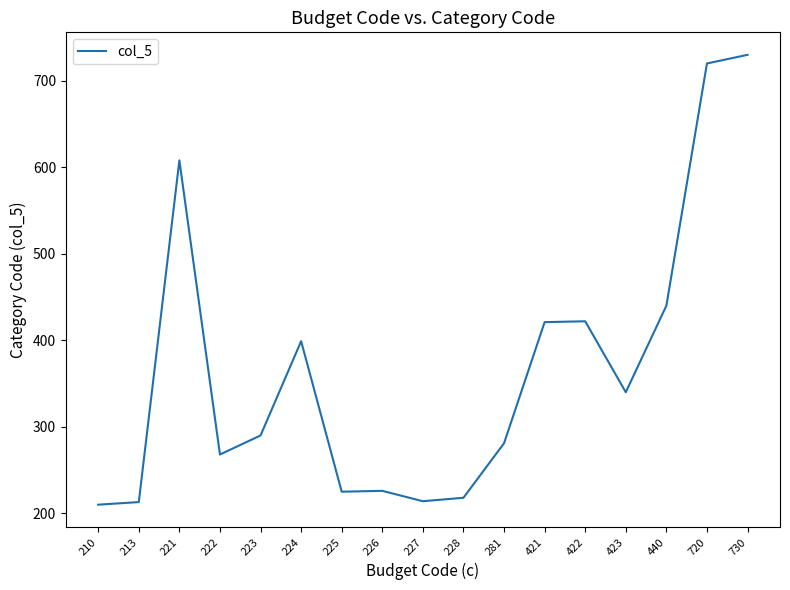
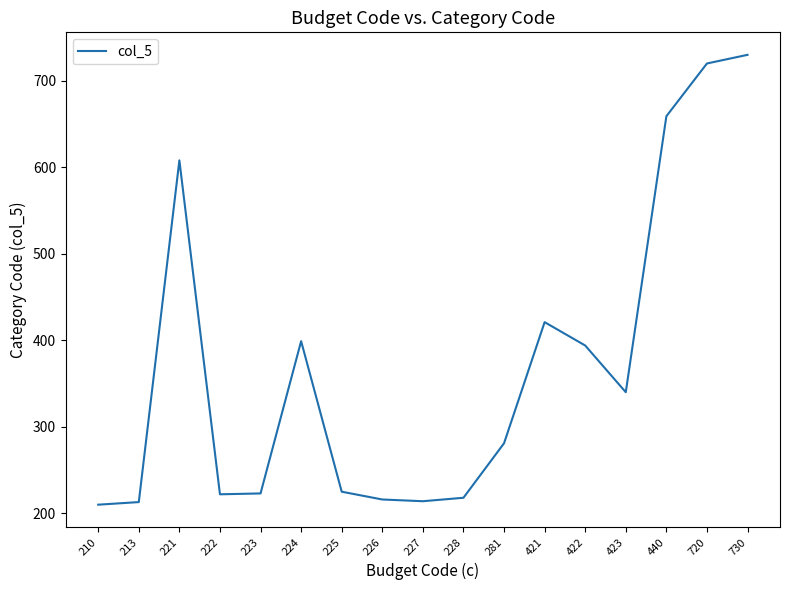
222: 270 -> 220
223: 290 -> 220
226: 230 -> 220
422: 420 -> 390
440: 440 -> 660
